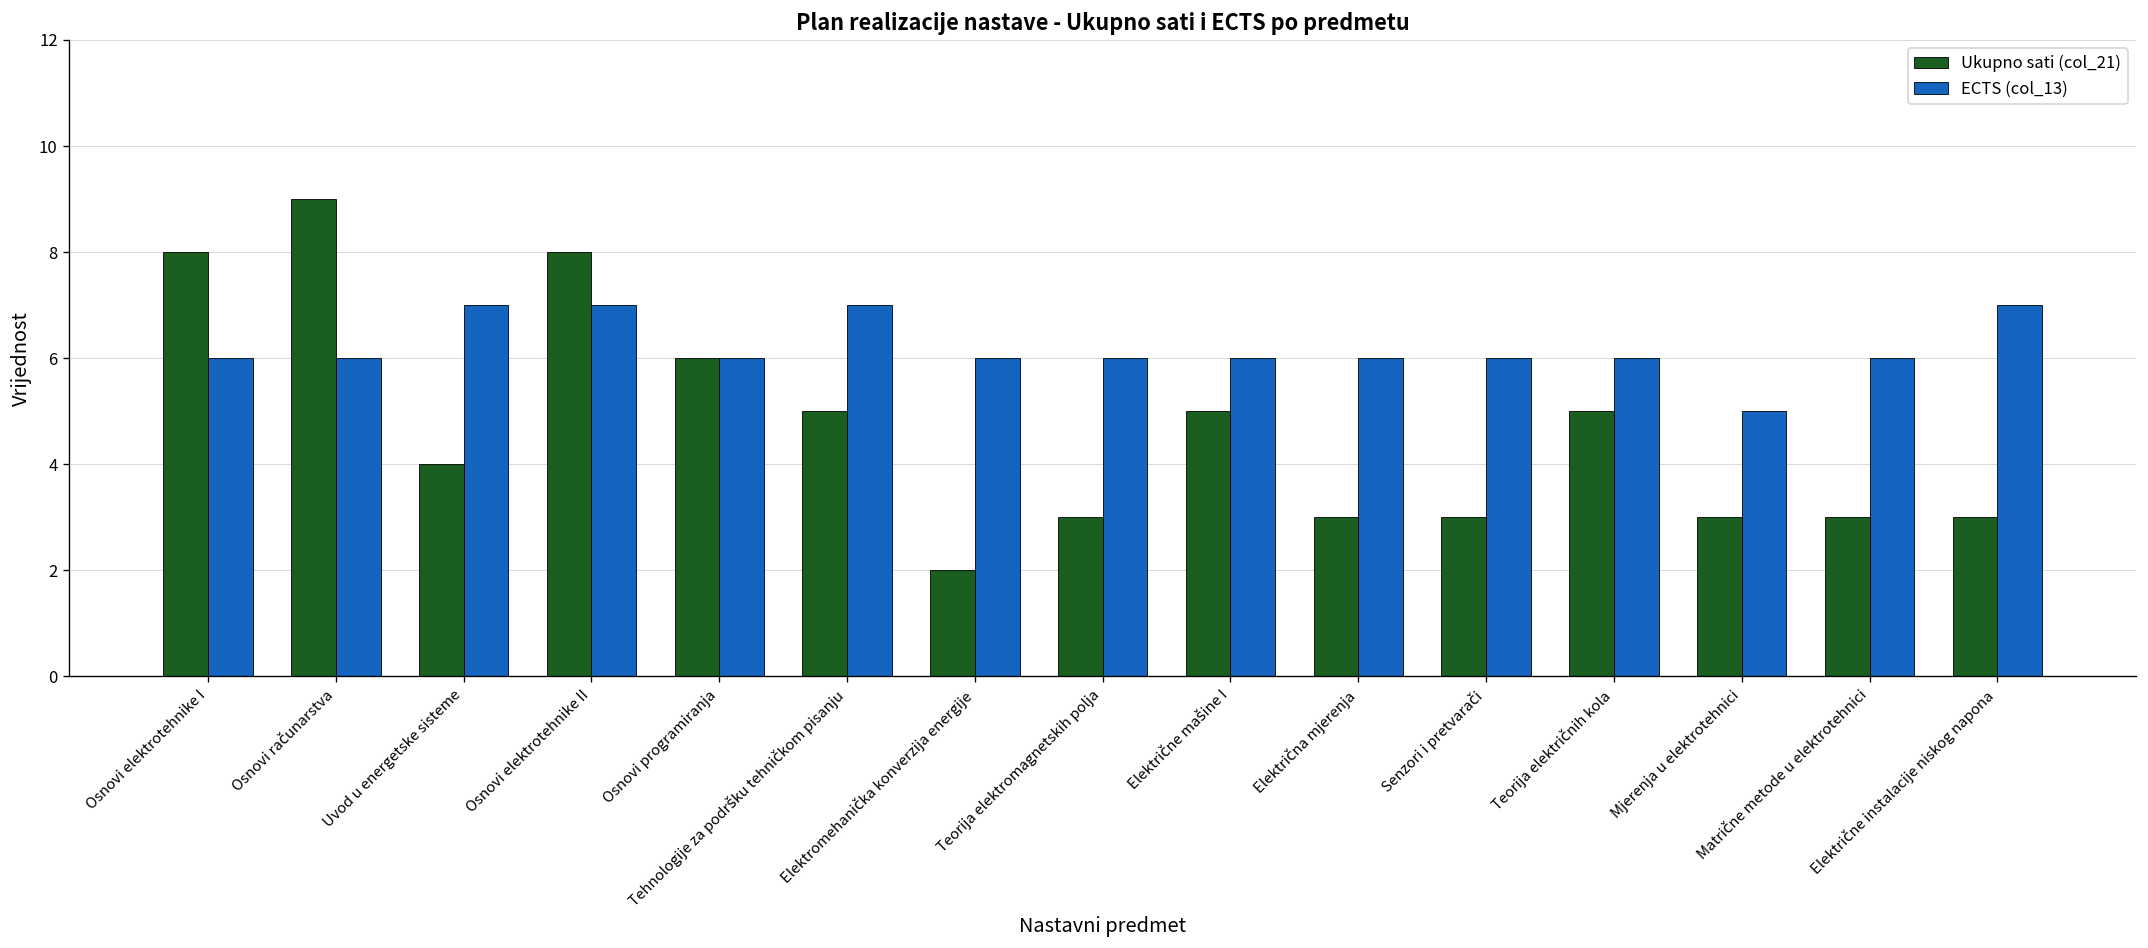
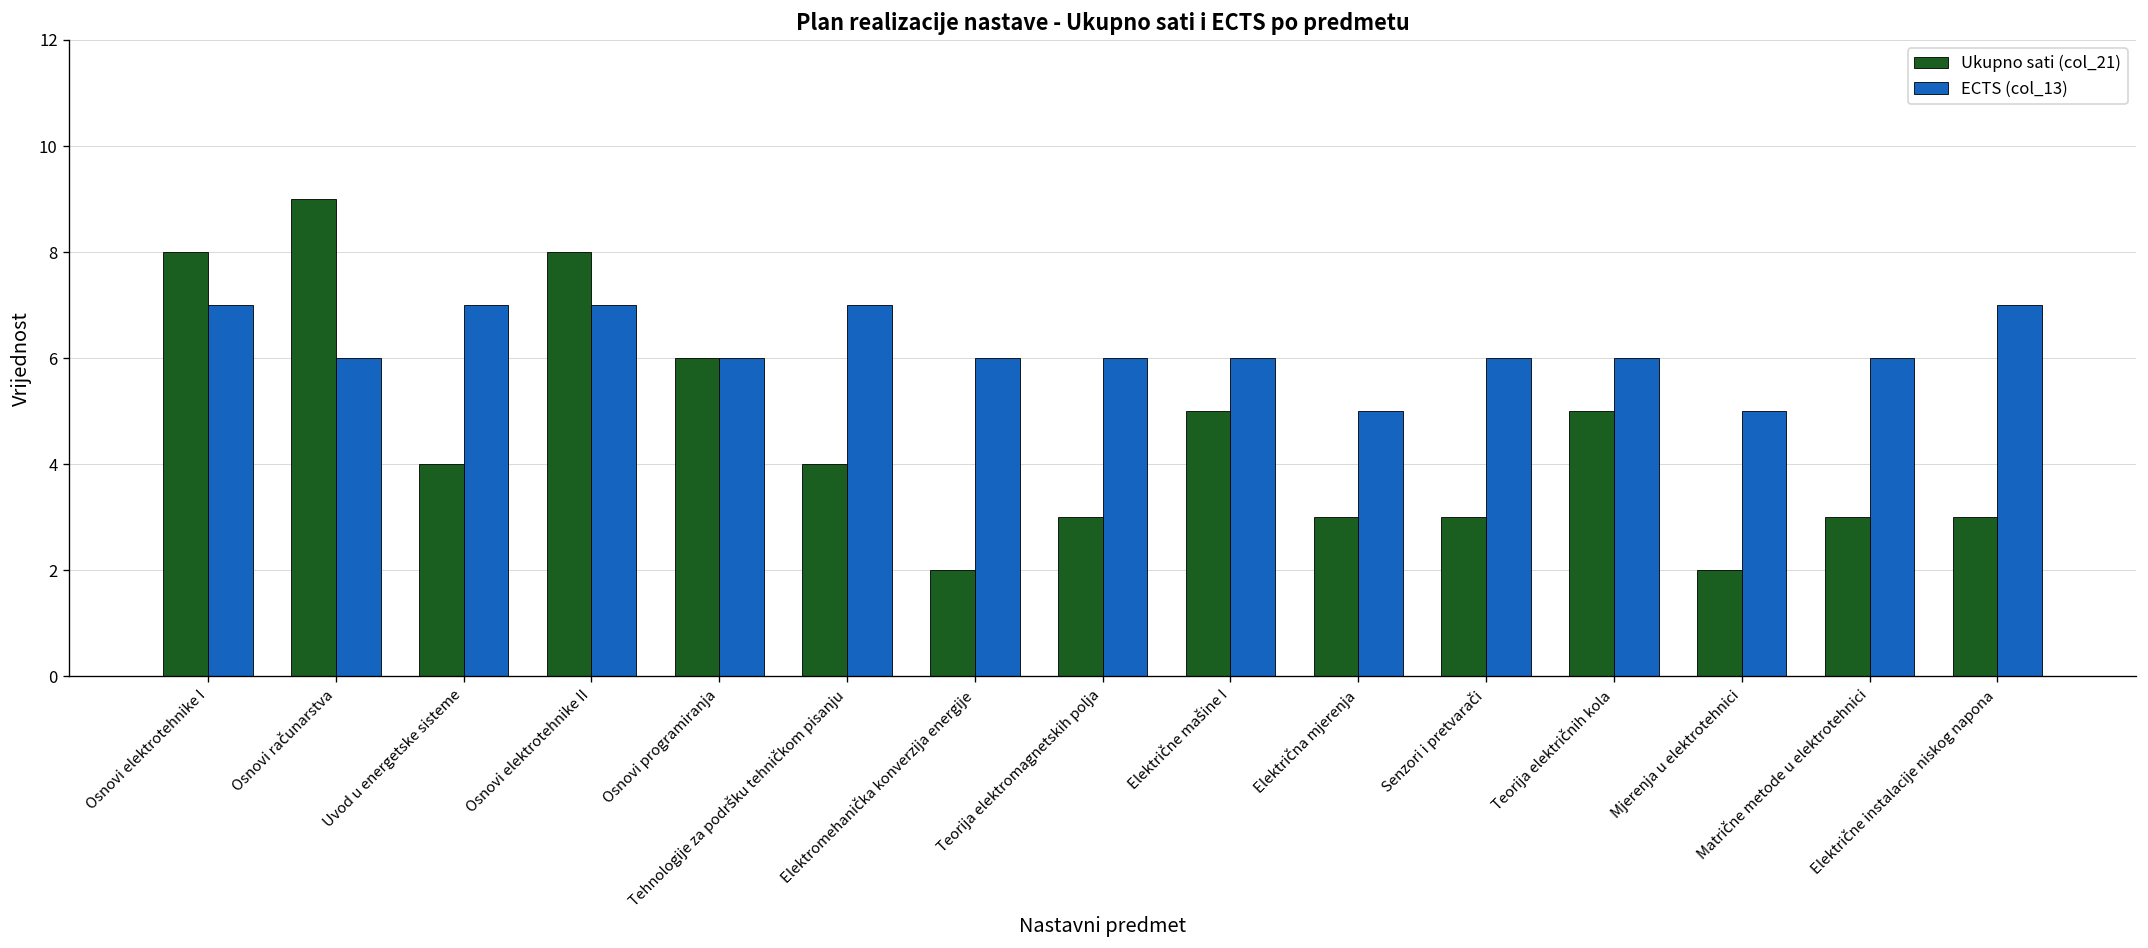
ECTS (col_13), Osnovi elektrotehnike I: 6 -> 7
Ukupno sati (col_21), Tehnologije za podršku tehničkom pisanju: 5 -> 4
ECTS (col_13), Električna mjerenja: 6 -> 5
Ukupno sati (col_21), Mjerenja u elektrotehnici: 3 -> 2
